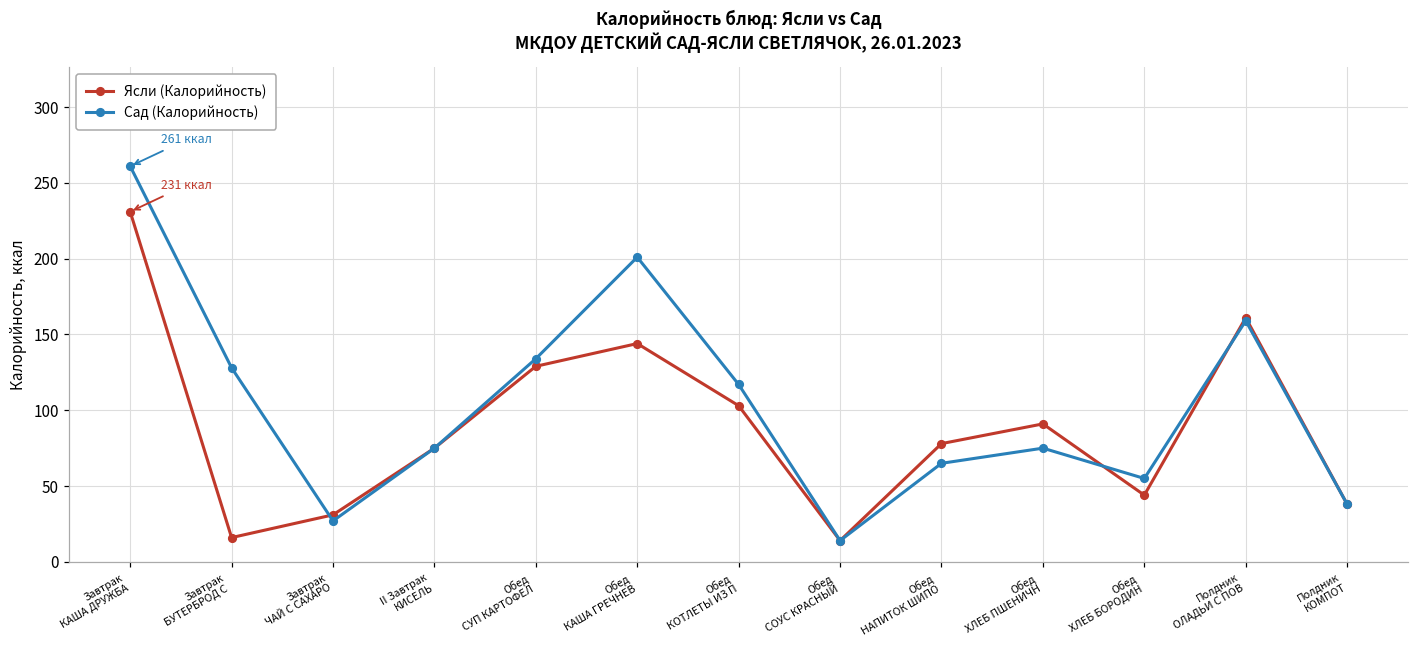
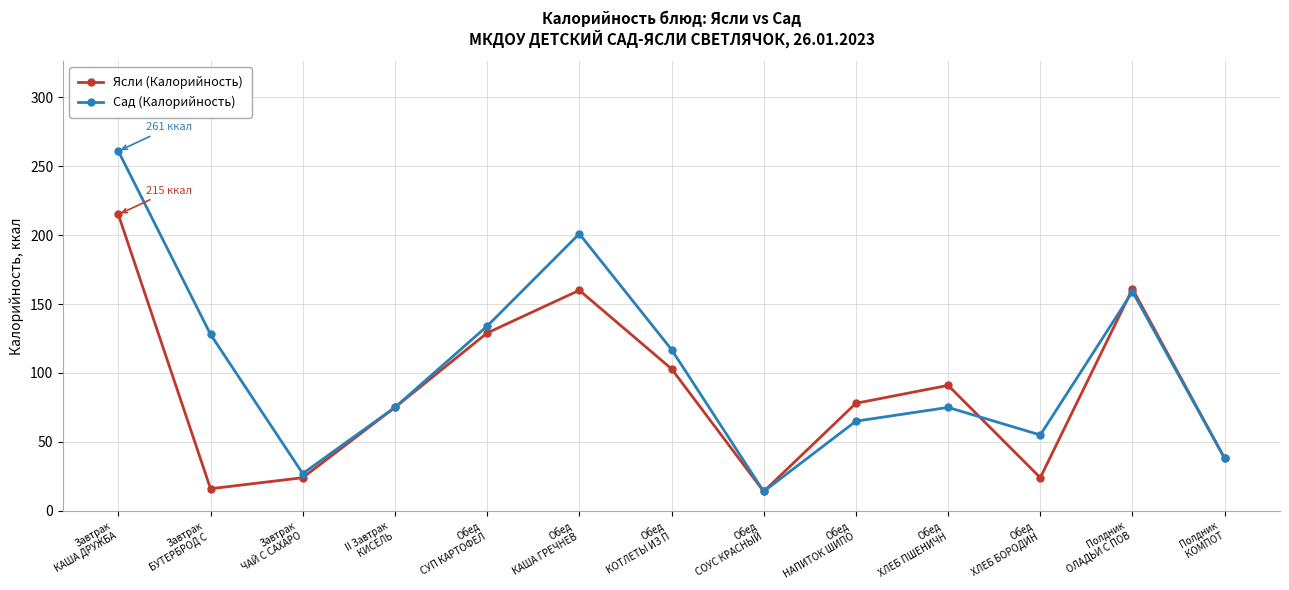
Ясли (Калорийность), Завтрак КАША ДРУЖБА: 231 -> 215
Ясли (Калорийность), Завтрак ЧАЙ С САХАРО: 31 -> 24
Ясли (Калорийность), Обед КАША ГРЕЧНЕВ: 144 -> 160
Ясли (Калорийность), Обед ХЛЕБ БОРОДИН: 44 -> 24
